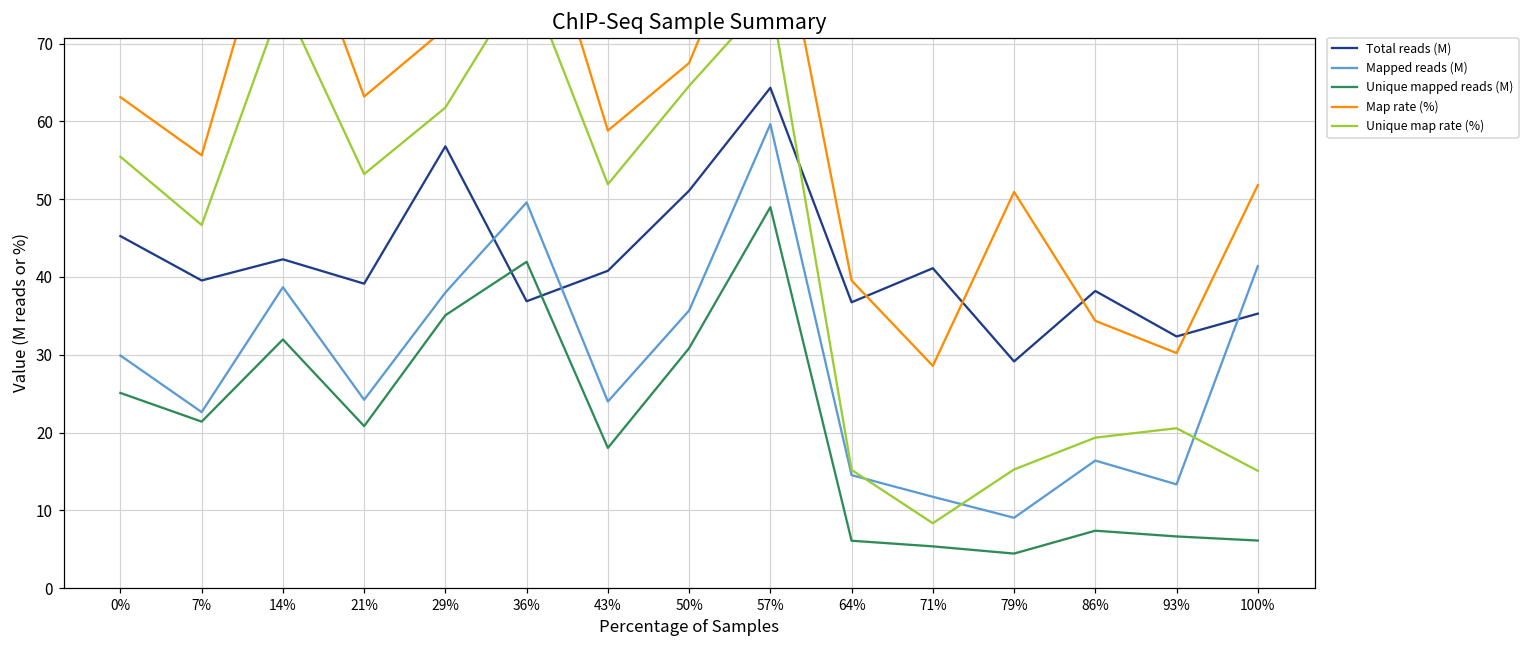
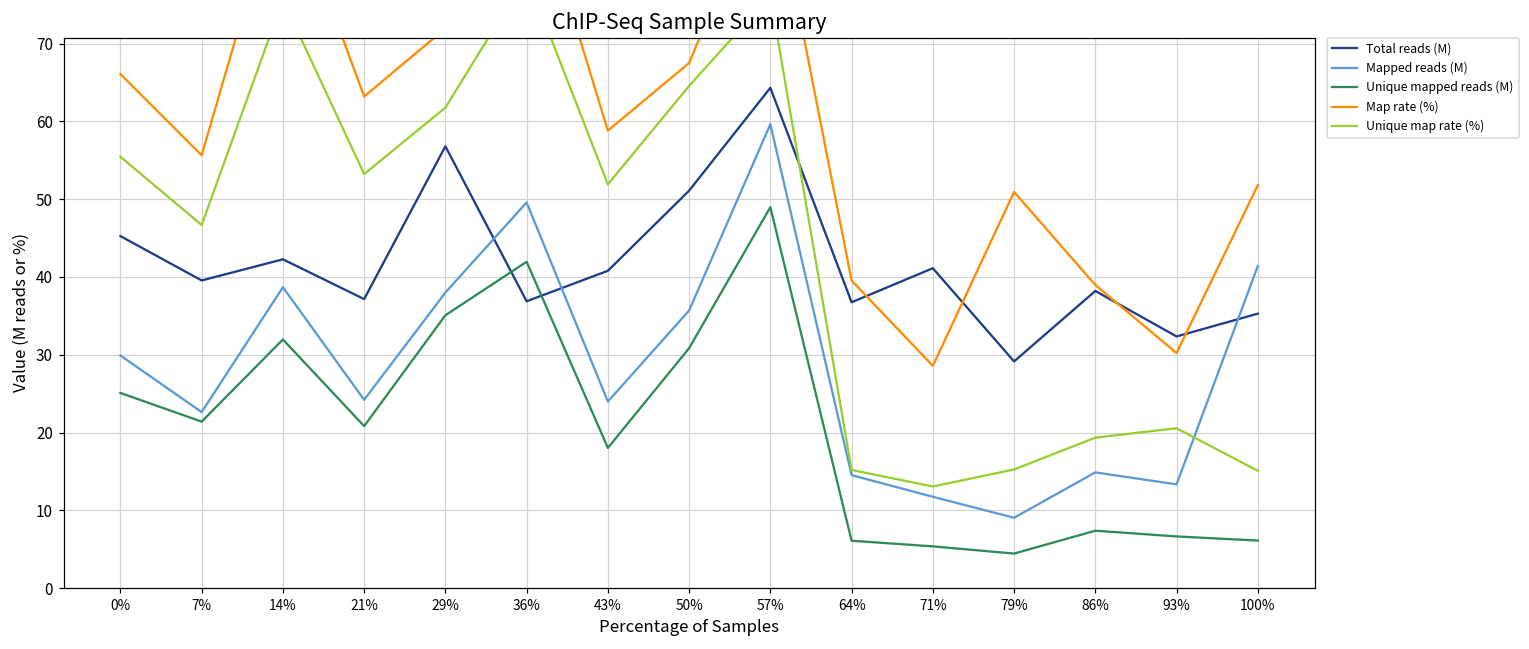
Map rate (%), 0%: 63 -> 66
Total reads (M), 21%: 39 -> 37
Unique map rate (%), 71%: 8 -> 13
Mapped reads (M), 86%: 16 -> 15
Map rate (%), 86%: 34 -> 39
